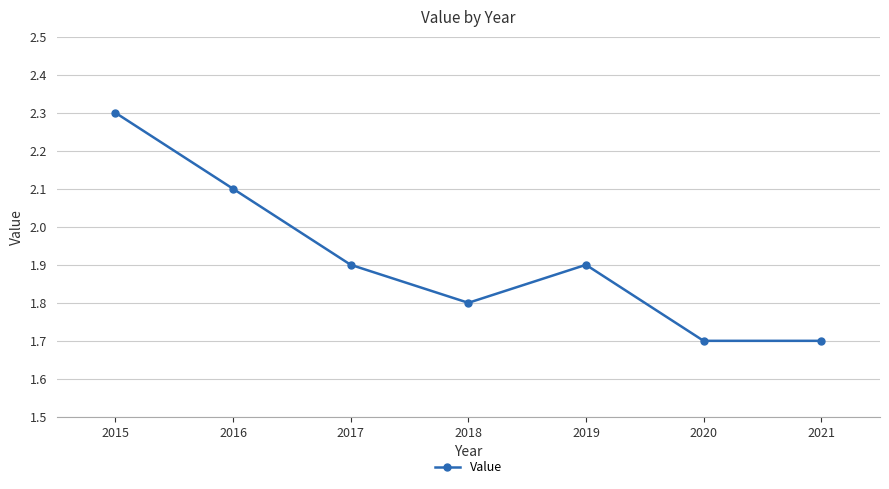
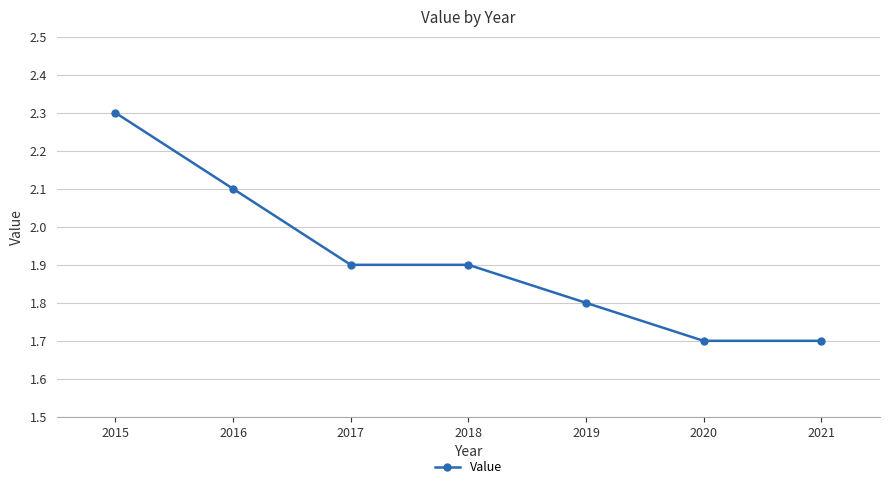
2018: 1.8 -> 1.9
2019: 1.9 -> 1.8
